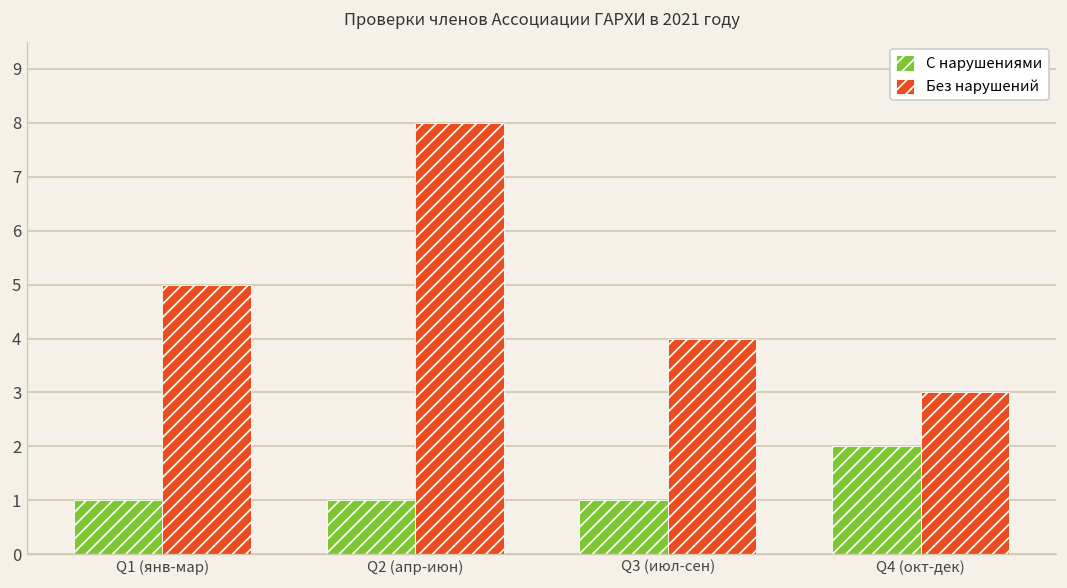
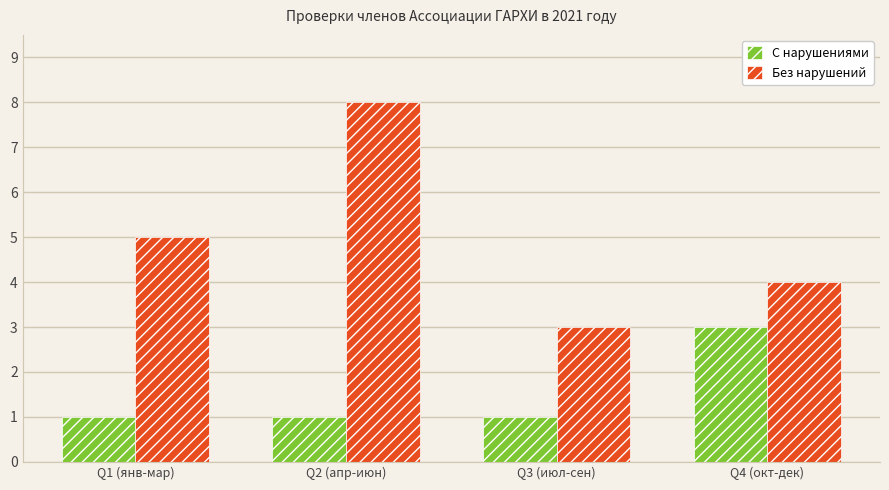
Без нарушений, Q3 (июл-сен): 4 -> 3
С нарушениями, Q4 (окт-дек): 2 -> 3
Без нарушений, Q4 (окт-дек): 3 -> 4
